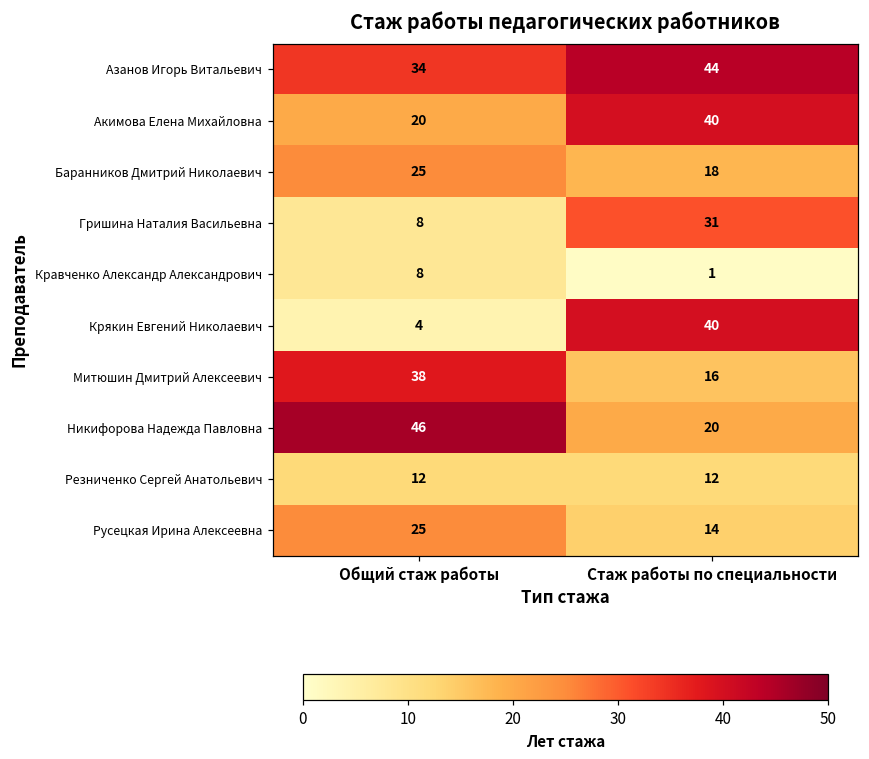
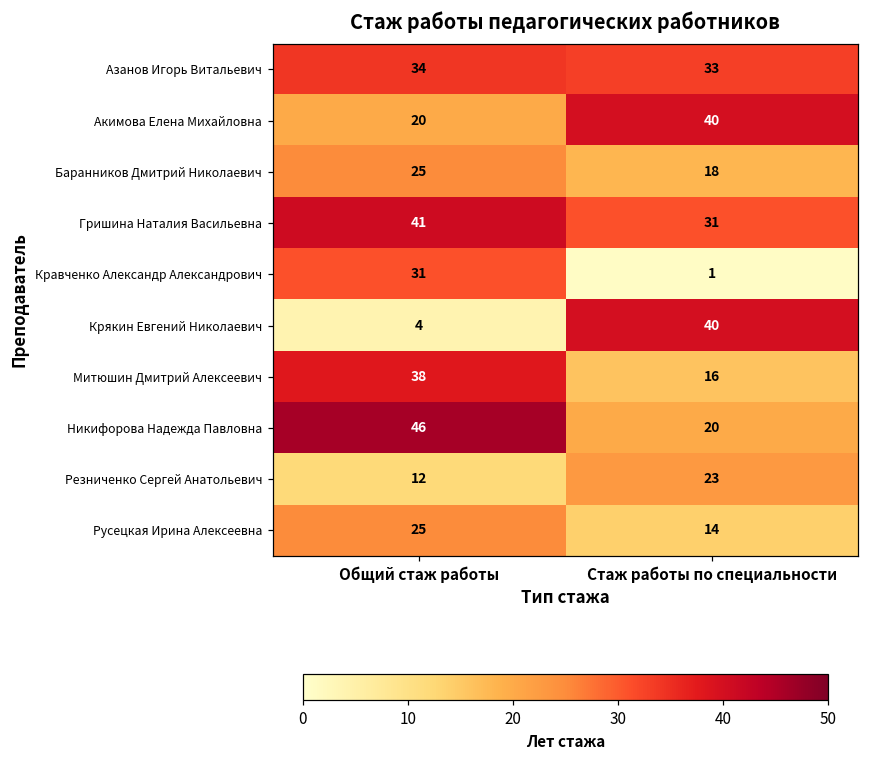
Азанов Игорь Витальевич, Стаж работы по специальности: 44 -> 33
Гришина Наталия Васильевна, Общий стаж работы: 8 -> 41
Кравченко Александр Александрович, Общий стаж работы: 8 -> 31
Резниченко Сергей Анатольевич, Стаж работы по специальности: 12 -> 23
